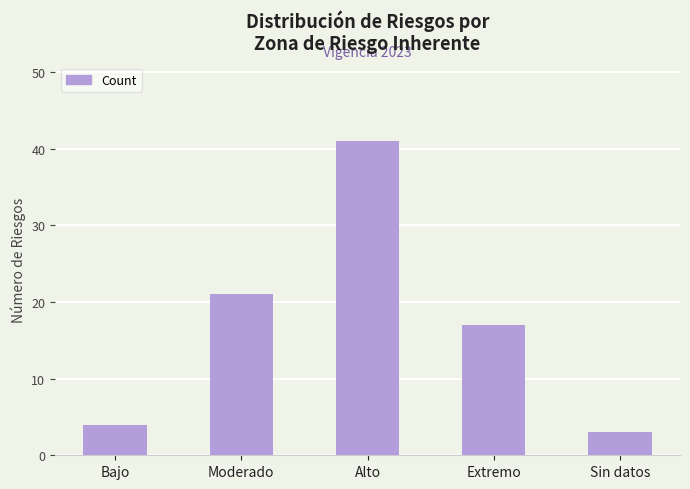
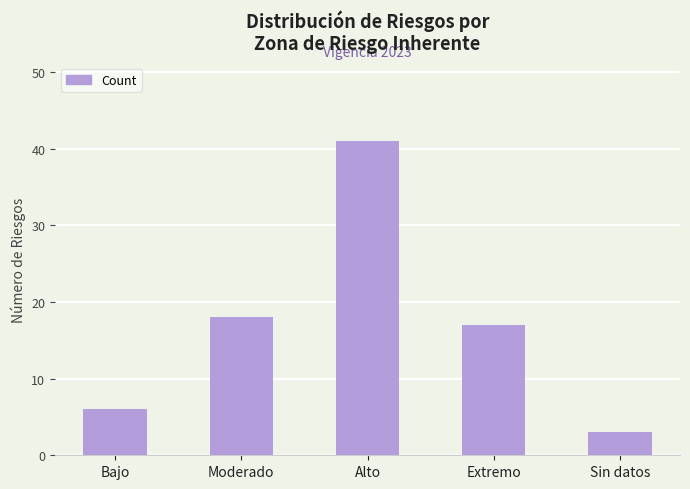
Bajo: 4 -> 6
Moderado: 21 -> 18
